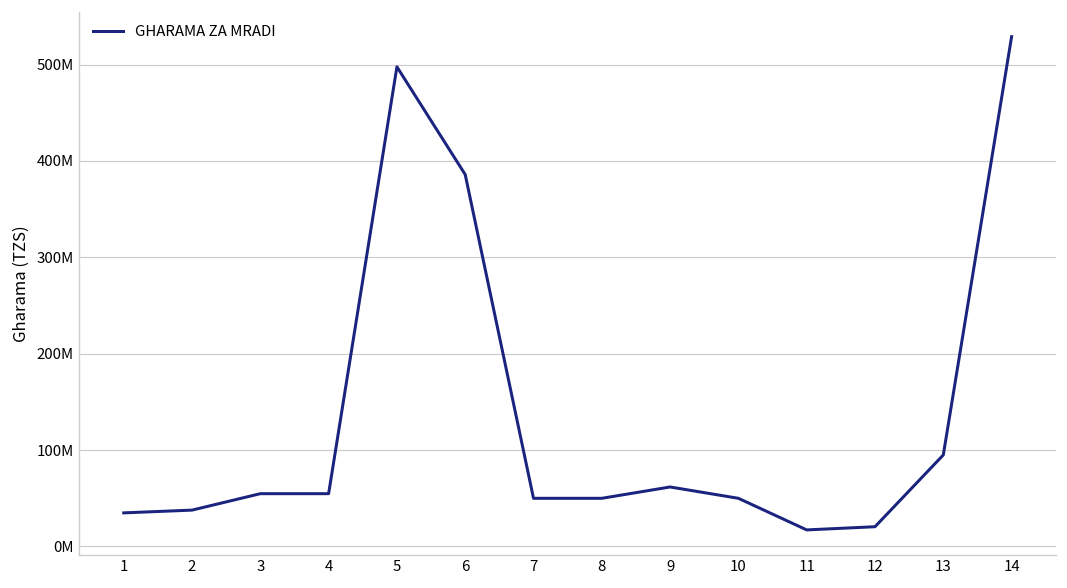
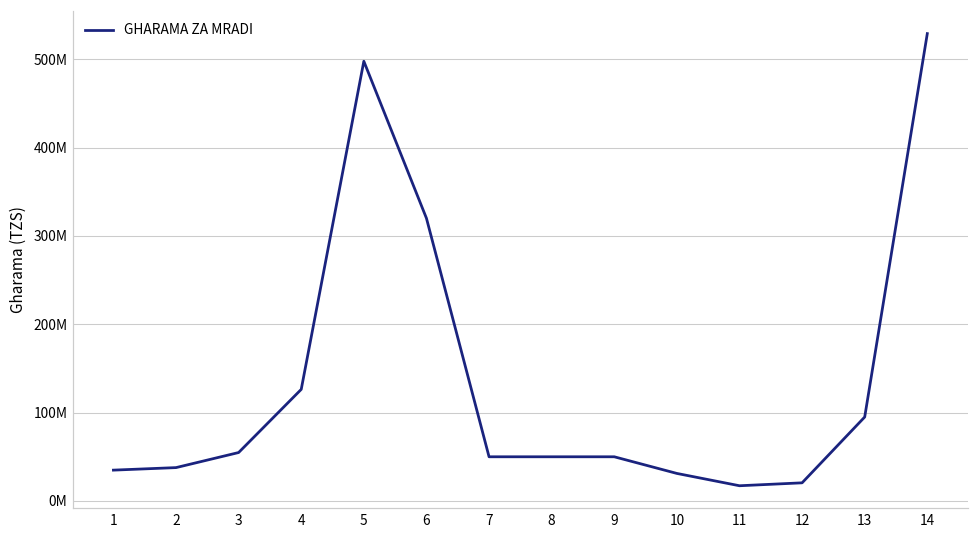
4: 50000000 -> 130000000
6: 390000000 -> 320000000
9: 60000000 -> 50000000
10: 50000000 -> 30000000
